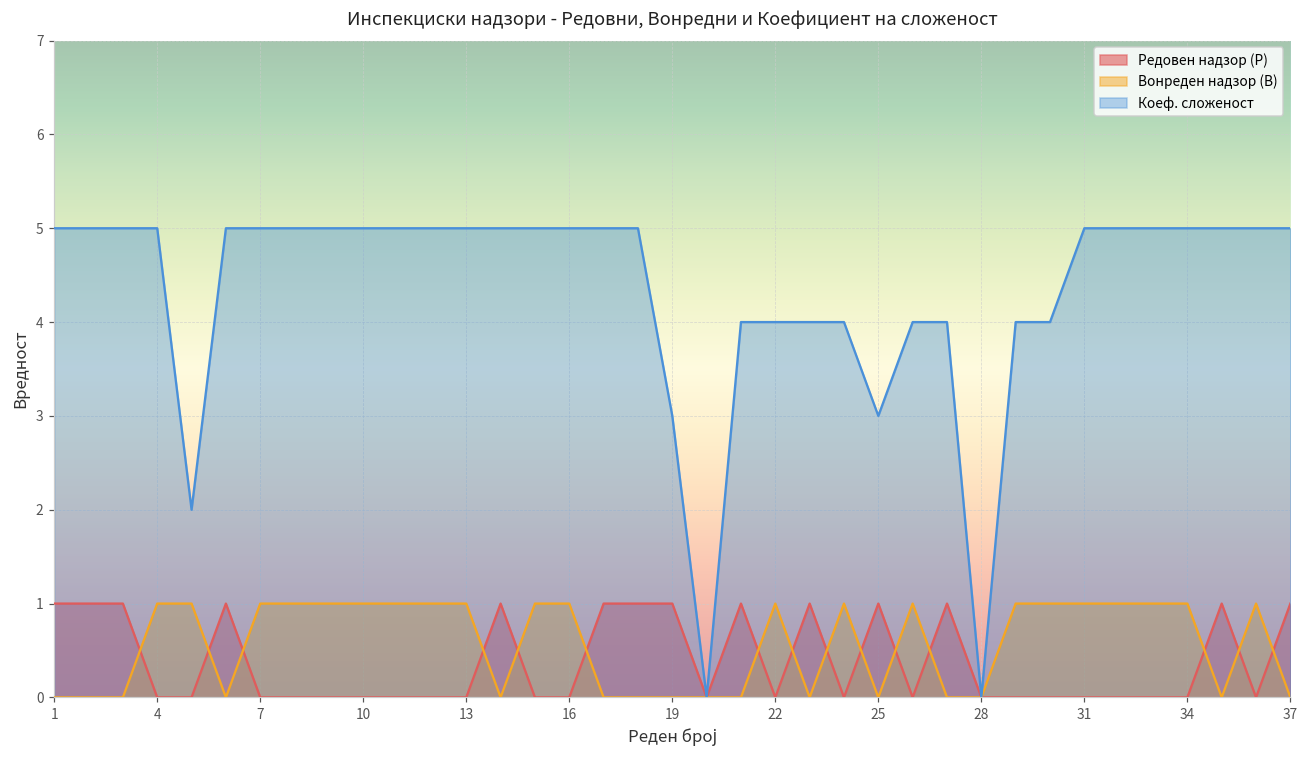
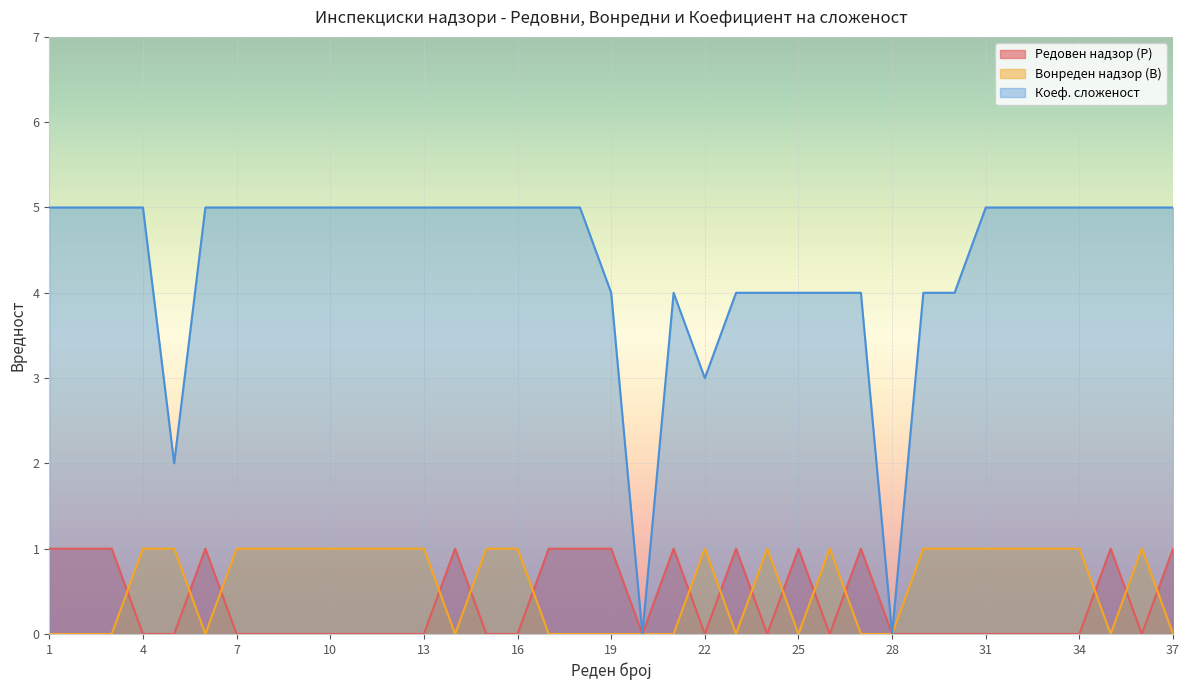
Коеф. сложеност, 19: 3 -> 4
Коеф. сложеност, 22: 4 -> 3
Коеф. сложеност, 25: 3 -> 4
